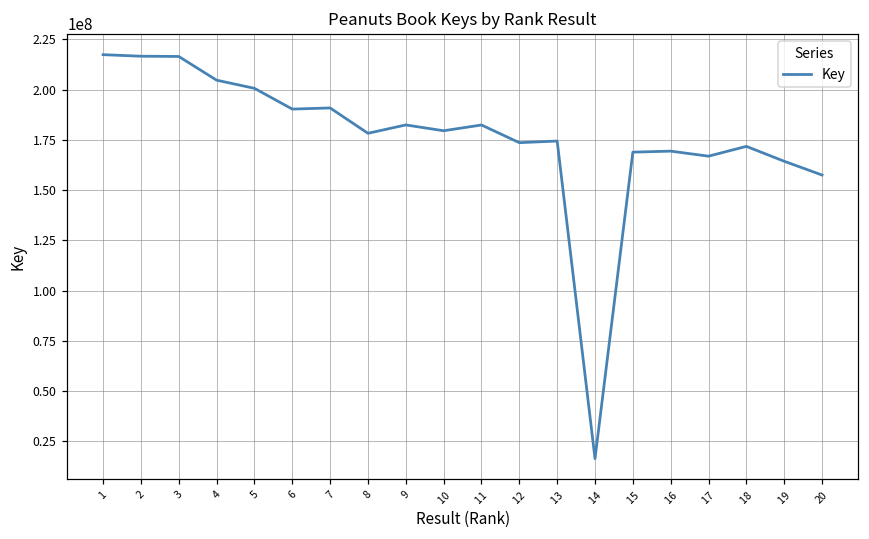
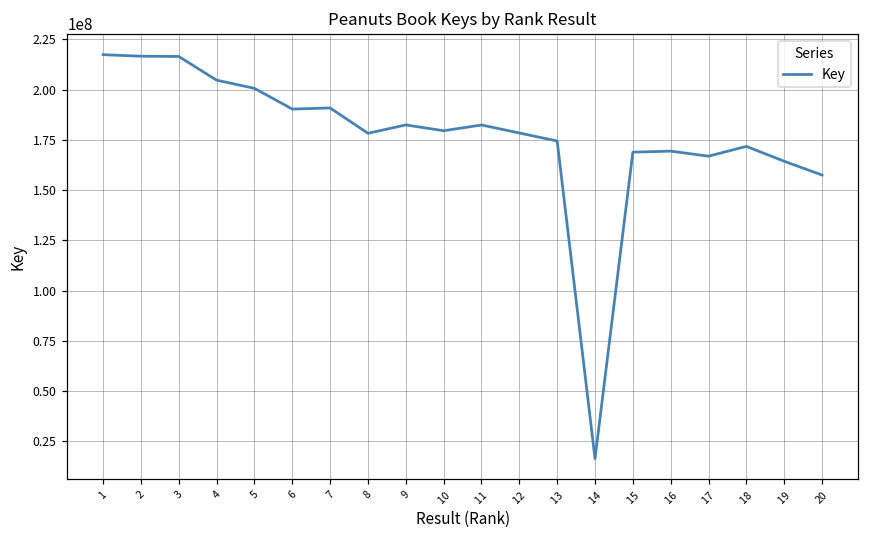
12: 174000000 -> 178000000
